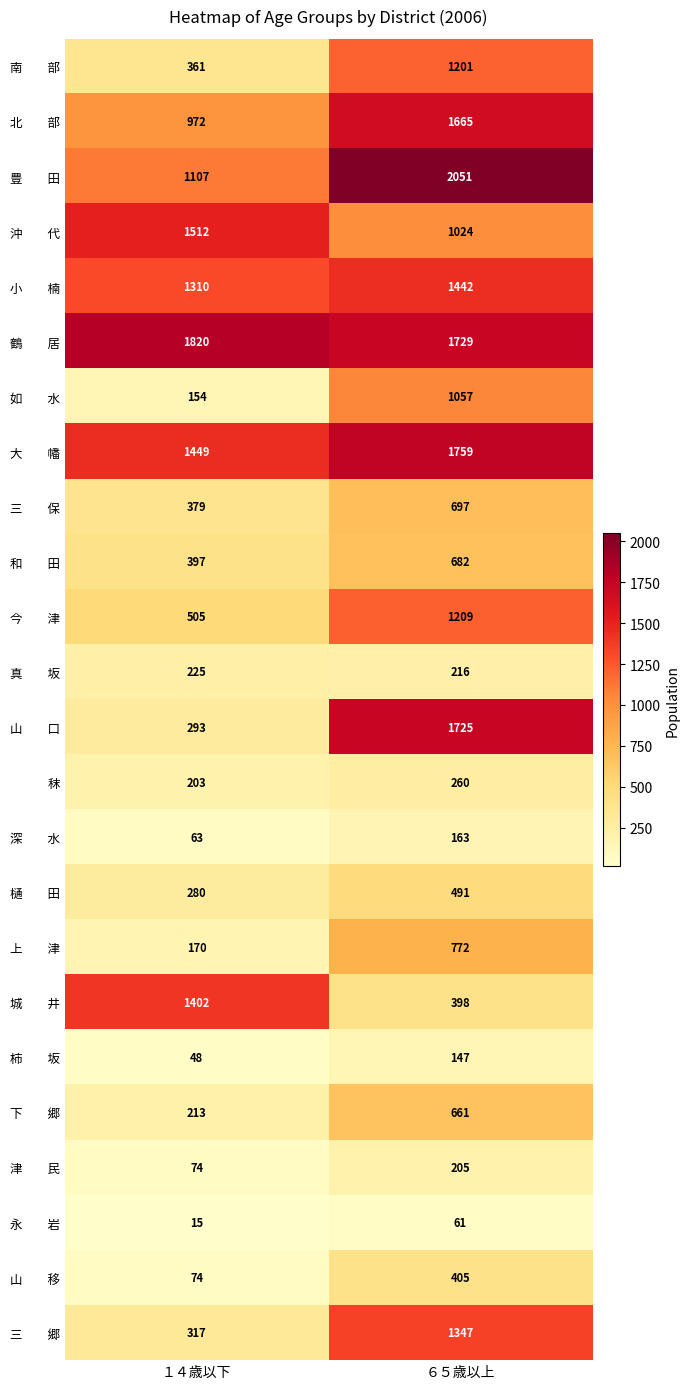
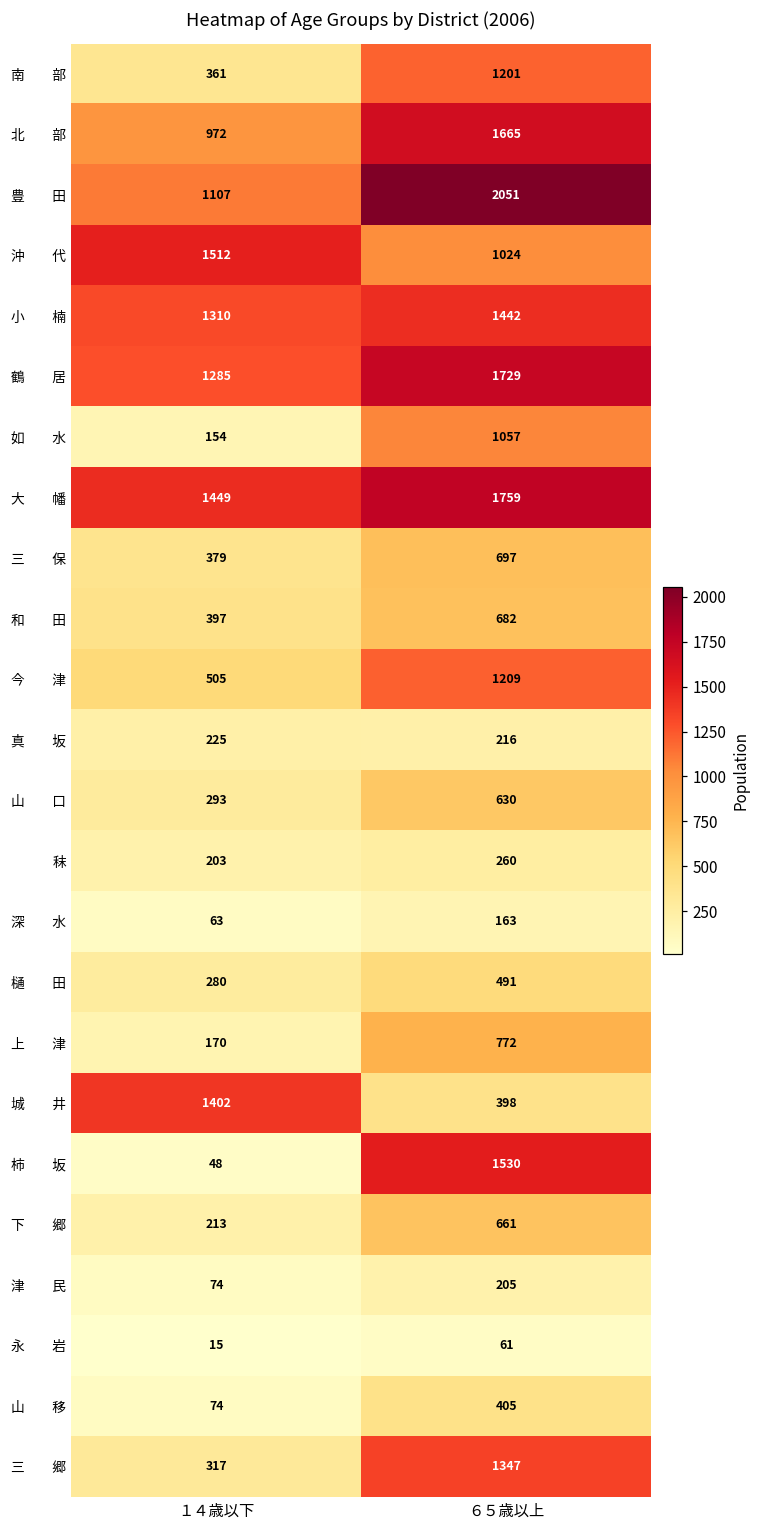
鶴 居, １４歳以下: 1820 -> 1285
山 口, ６５歳以上: 1725 -> 630
柿 坂, ６５歳以上: 147 -> 1530
